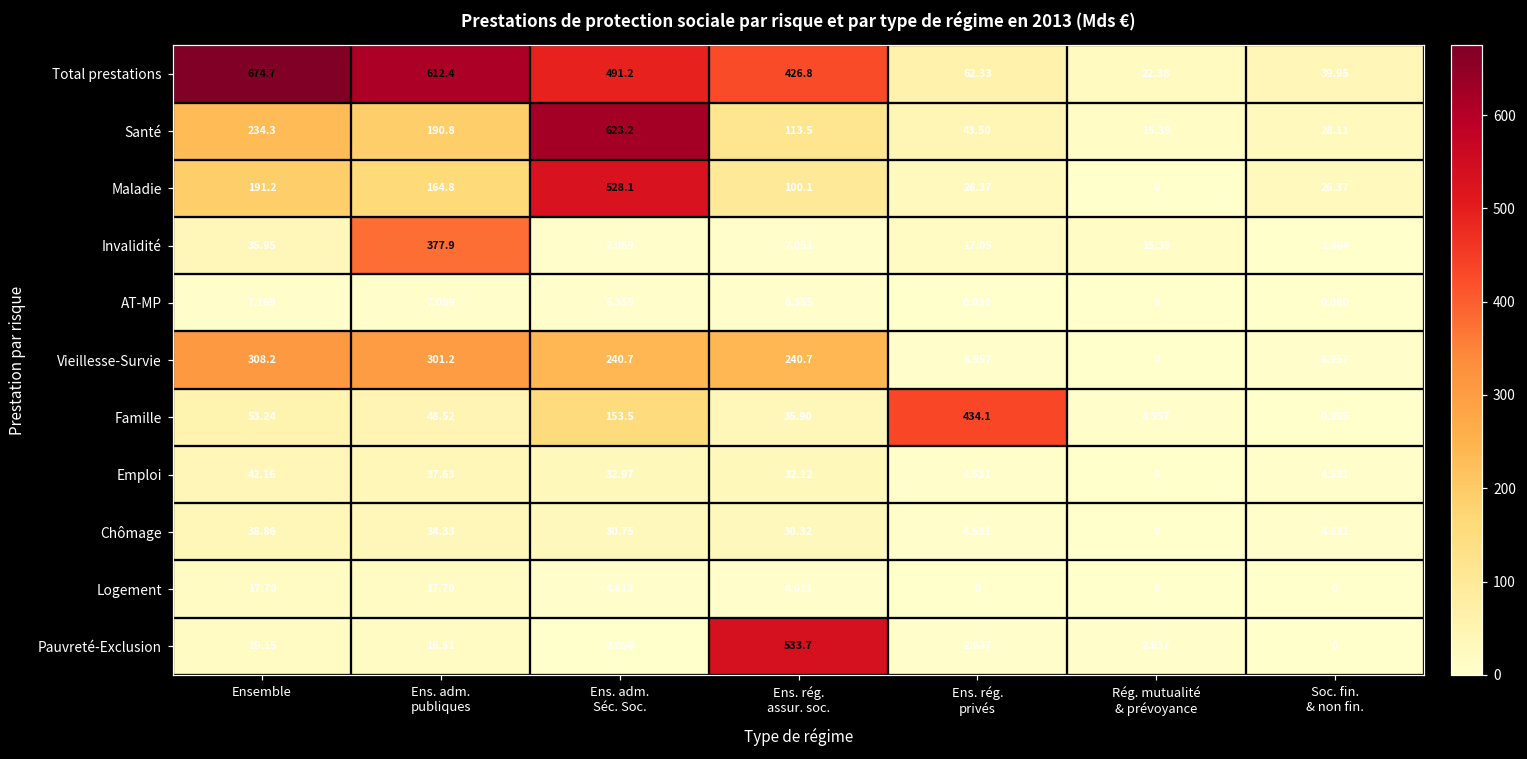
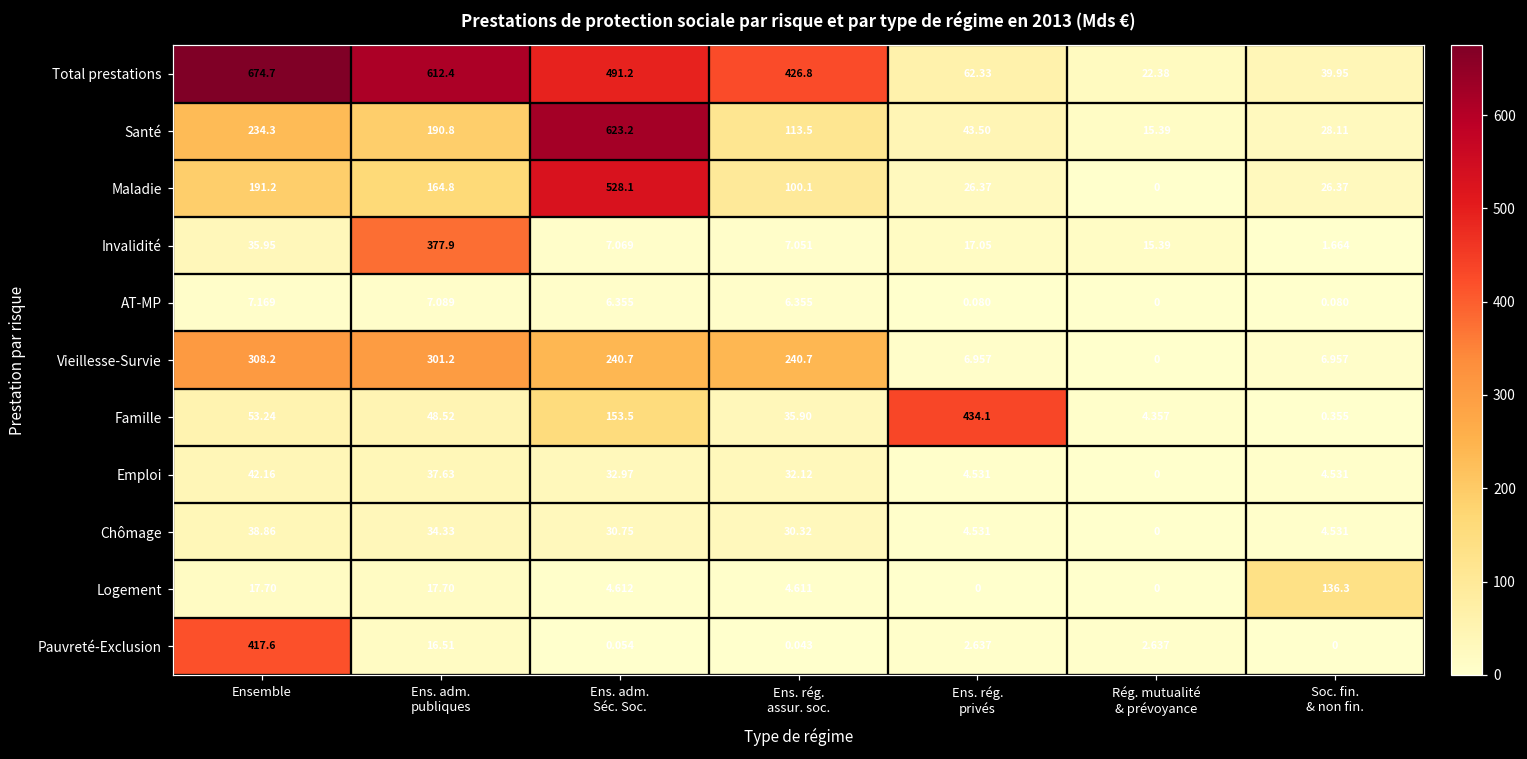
Logement, Soc. fin. & non fin.: 0 -> 136.3
Pauvreté-Exclusion, Ensemble: 19.15 -> 417.6
Pauvreté-Exclusion, Ens. rég. assur. soc.: 533.7 -> 0.043
